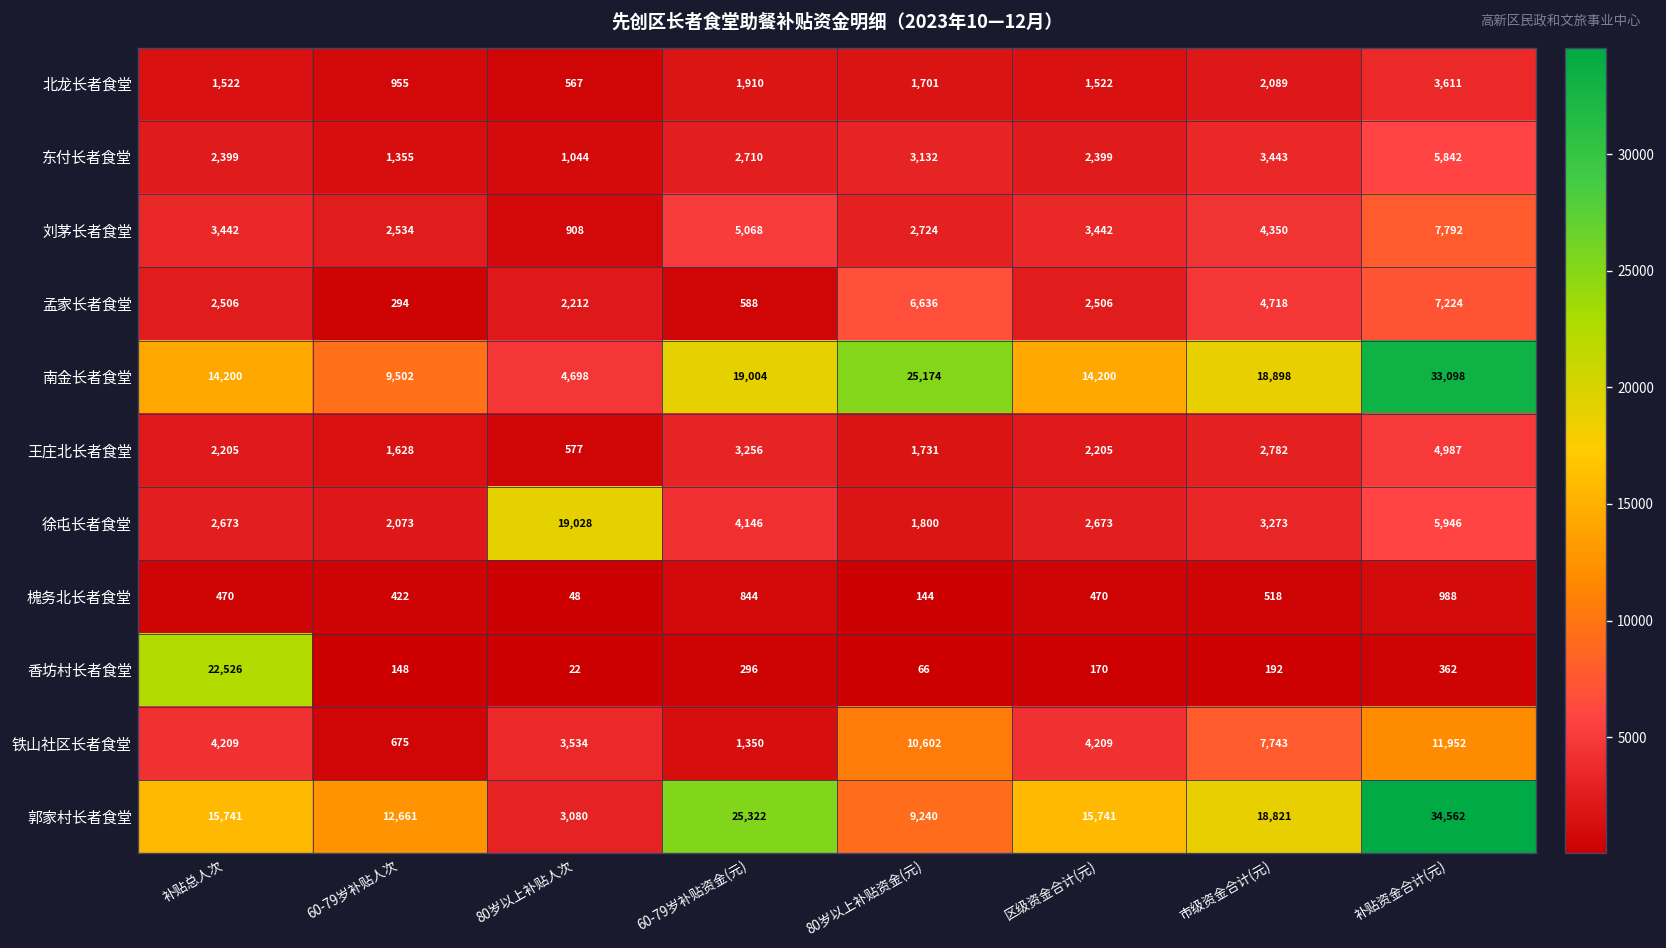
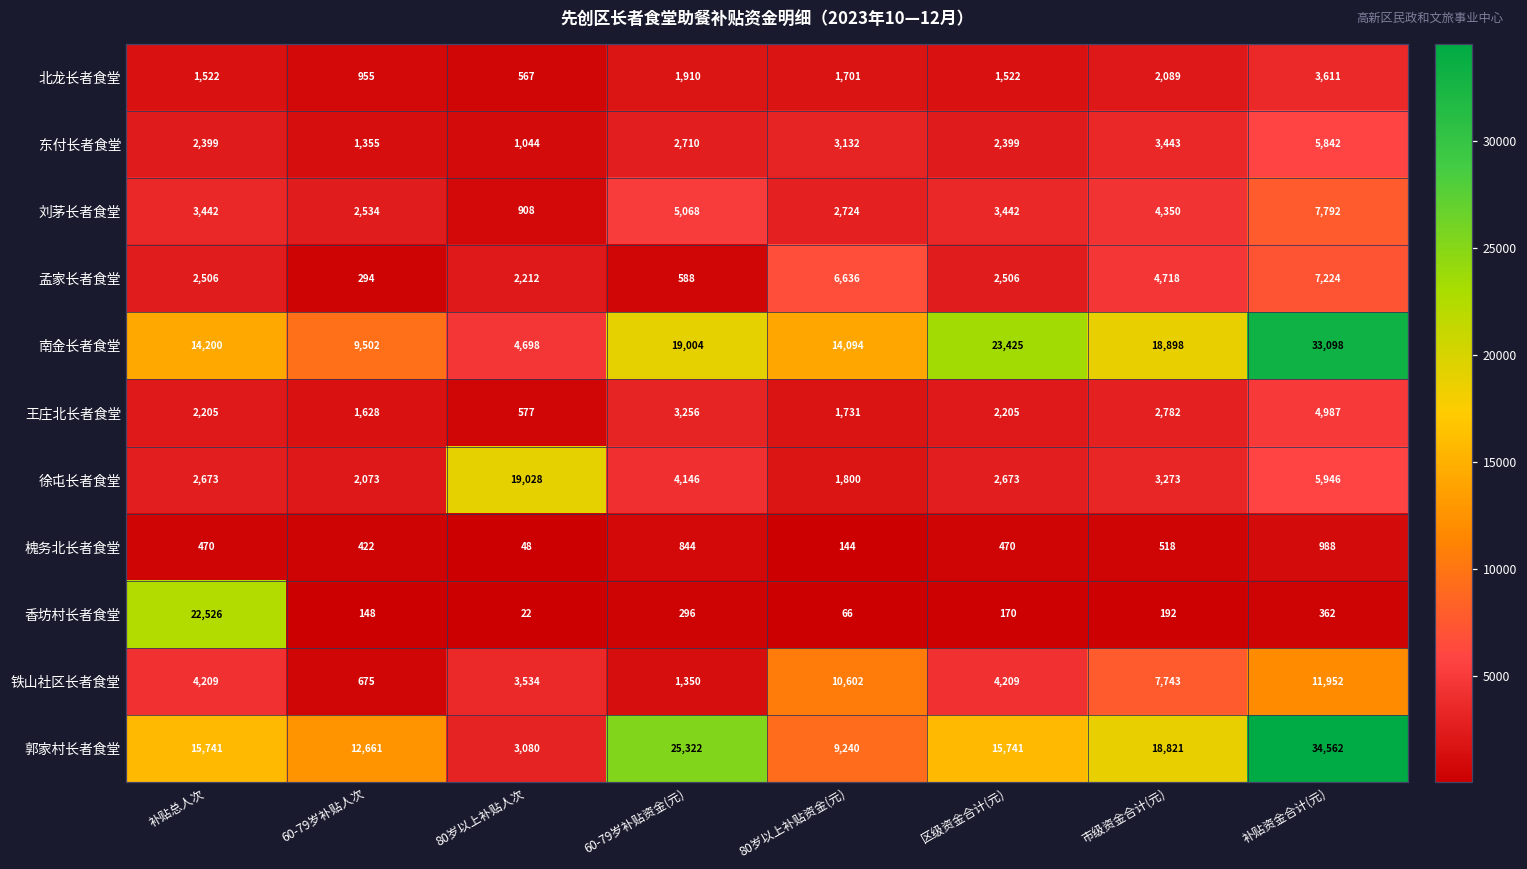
南金长者食堂, 80岁以上补贴资金(元): 25,174 -> 14,094
南金长者食堂, 区级资金合计(元): 14,200 -> 23,425
